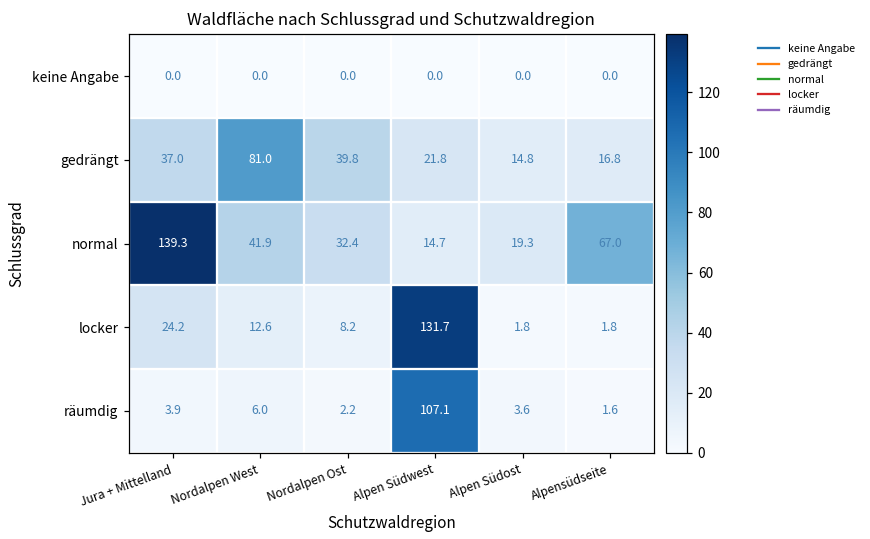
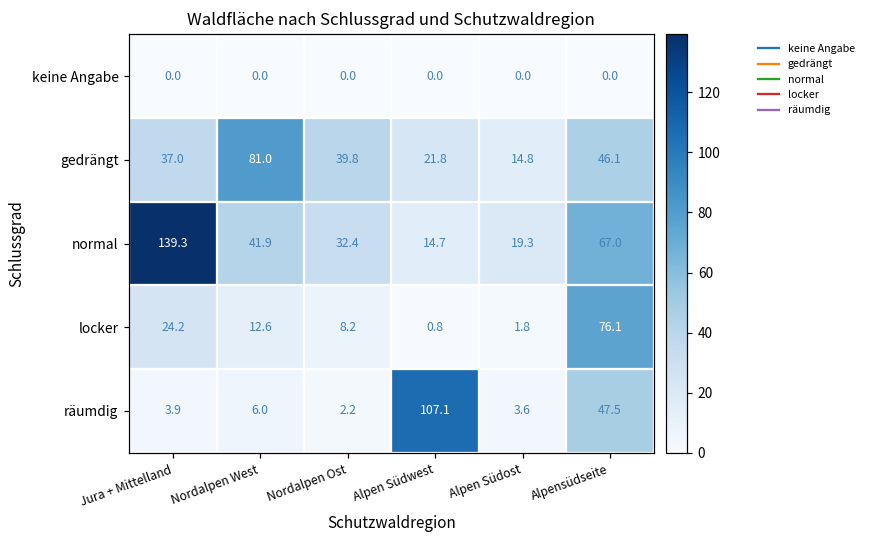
gedrängt, Alpensüdseite: 16.8 -> 46.1
locker, Alpen Südwest: 131.7 -> 0.8
locker, Alpensüdseite: 1.8 -> 76.1
räumdig, Alpensüdseite: 1.6 -> 47.5
